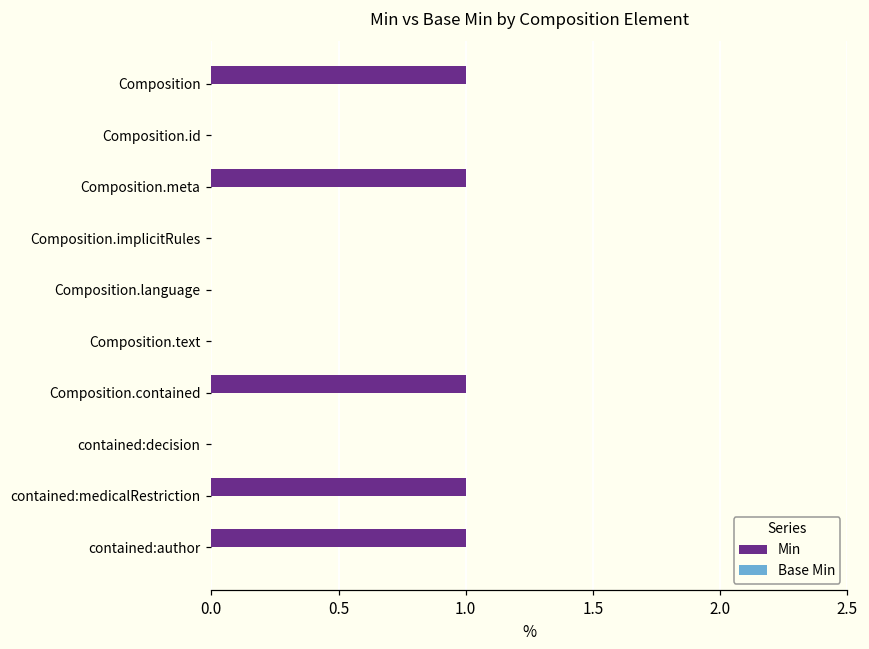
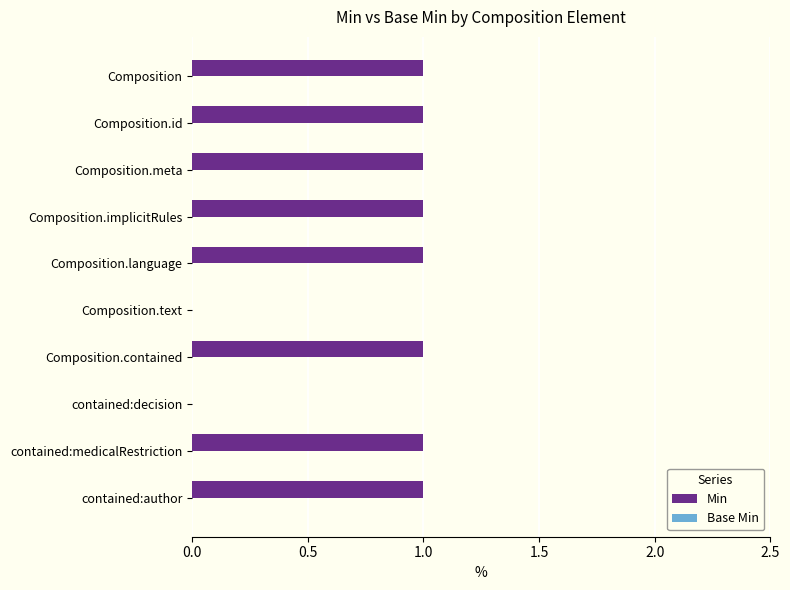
Min, Composition.id: 0 -> 1
Min, Composition.implicitRules: 0 -> 1
Min, Composition.language: 0 -> 1
